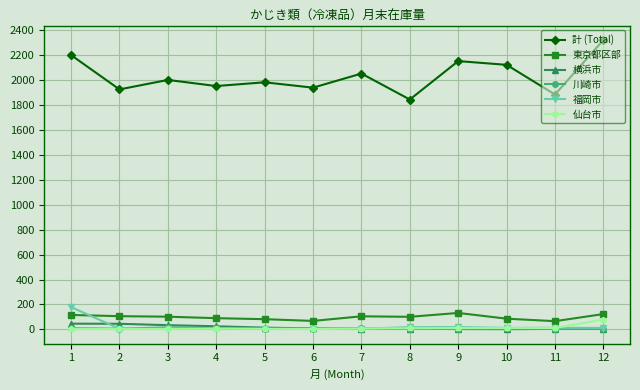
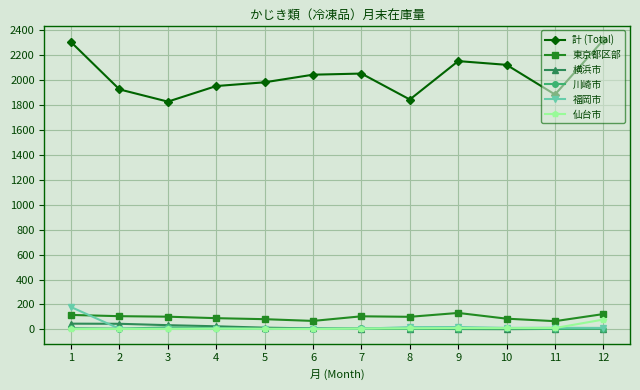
計 (Total), 1: 2200 -> 2300
計 (Total), 3: 2000 -> 1830
計 (Total), 6: 1940 -> 2040
